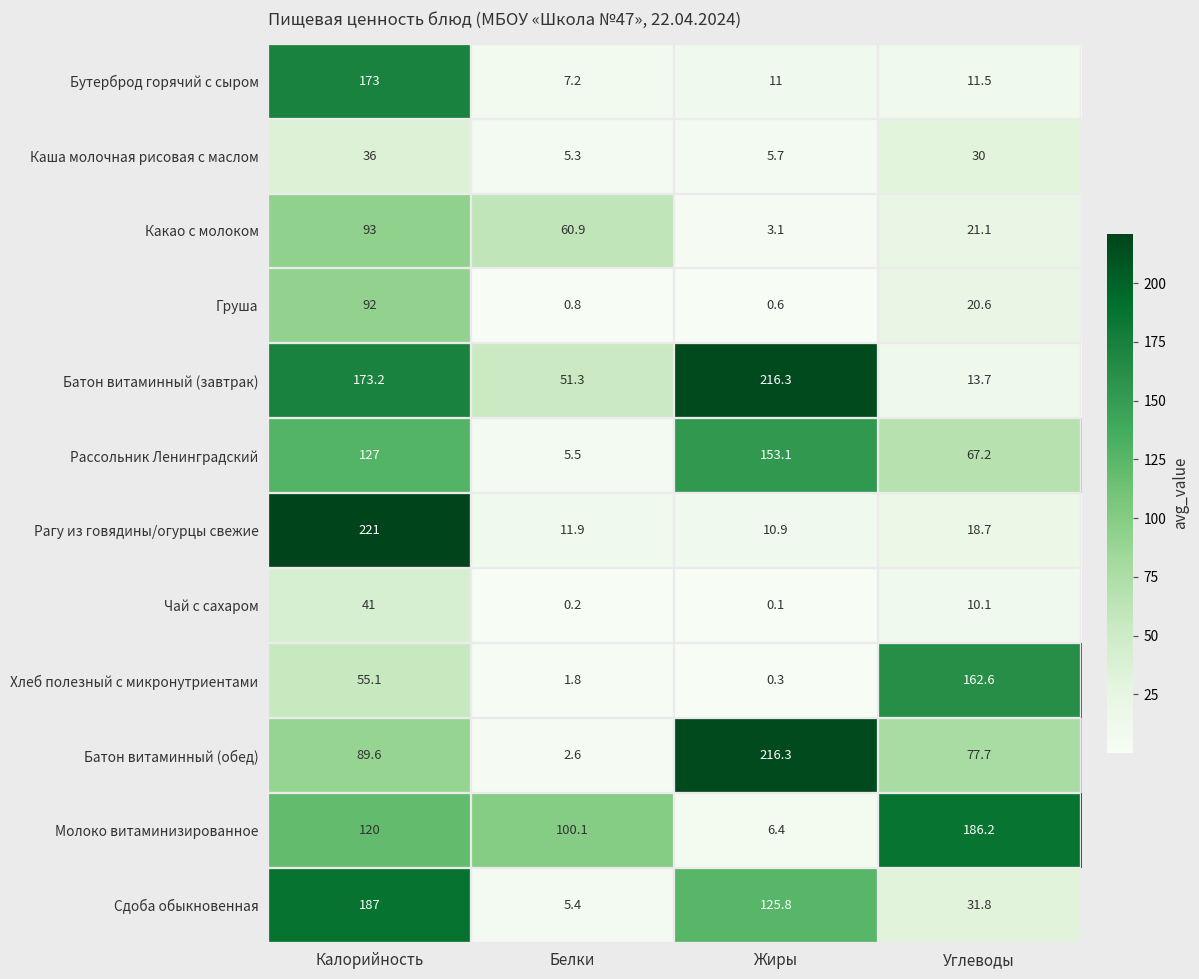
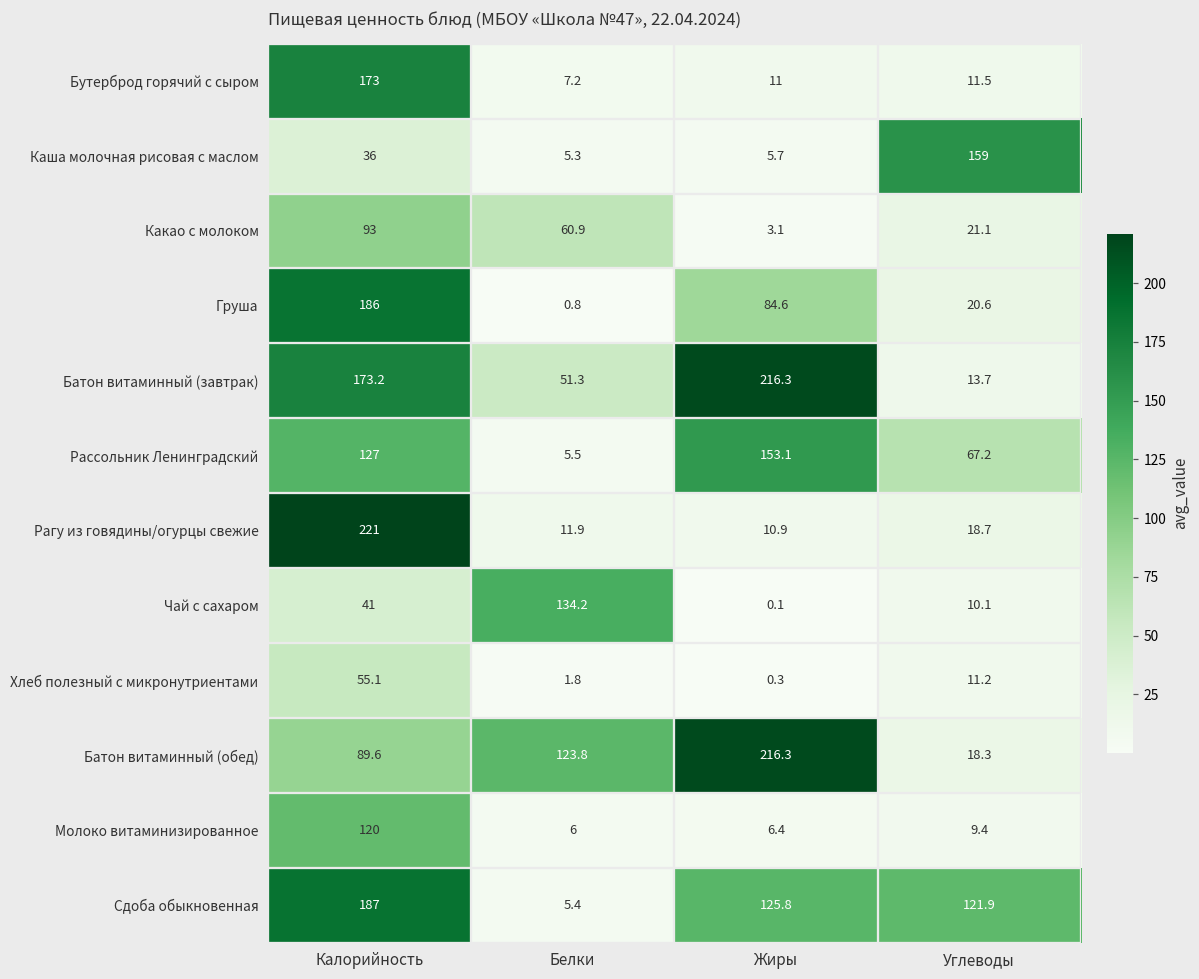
Каша молочная рисовая с маслом, Углеводы: 30 -> 159
Груша, Калорийность: 92 -> 186
Груша, Жиры: 0.6 -> 84.6
Чай с сахаром, Белки: 0.2 -> 134.2
Хлеб полезный с микронутриентами, Углеводы: 162.6 -> 11.2
Батон витаминный (обед), Белки: 2.6 -> 123.8
Батон витаминный (обед), Углеводы: 77.7 -> 18.3
Молоко витаминизированное, Белки: 100.1 -> 6
Молоко витаминизированное, Углеводы: 186.2 -> 9.4
Сдоба обыкновенная, Углеводы: 31.8 -> 121.9
